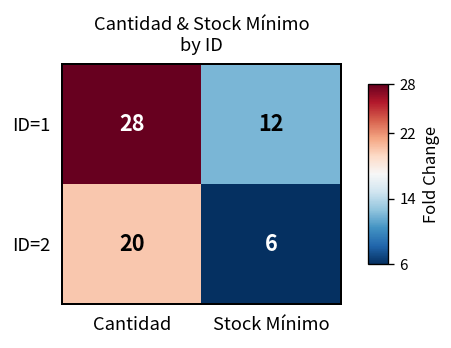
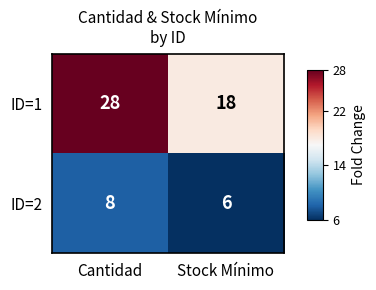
ID=1, Stock Mínimo: 12 -> 18
ID=2, Cantidad: 20 -> 8
